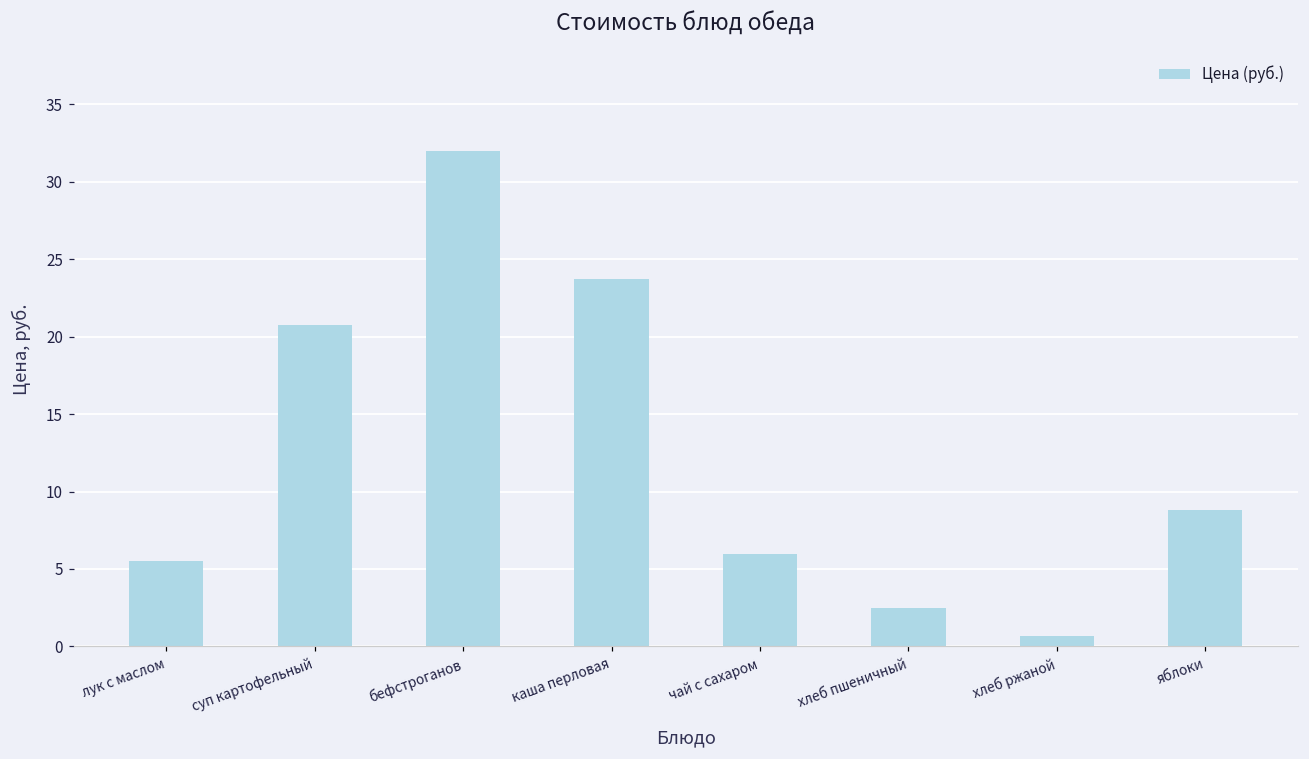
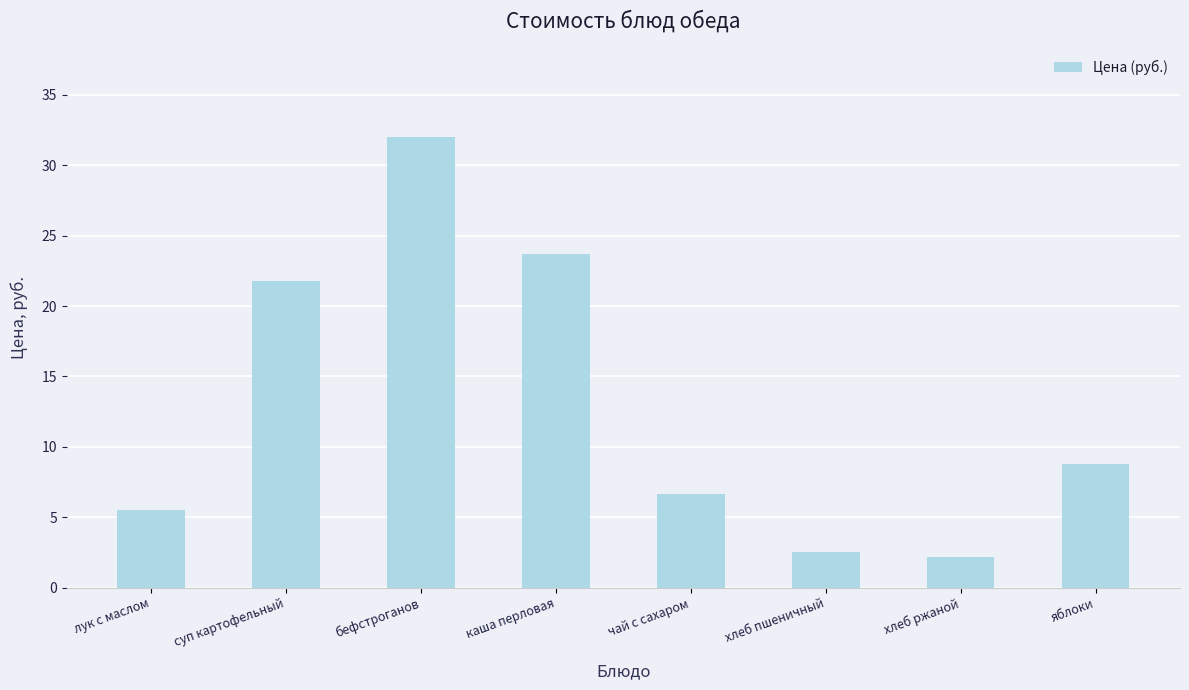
суп картофельный: 20.8 -> 21.8
чай с сахаром: 6.0 -> 6.7
хлеб ржаной: 0.7 -> 2.2
